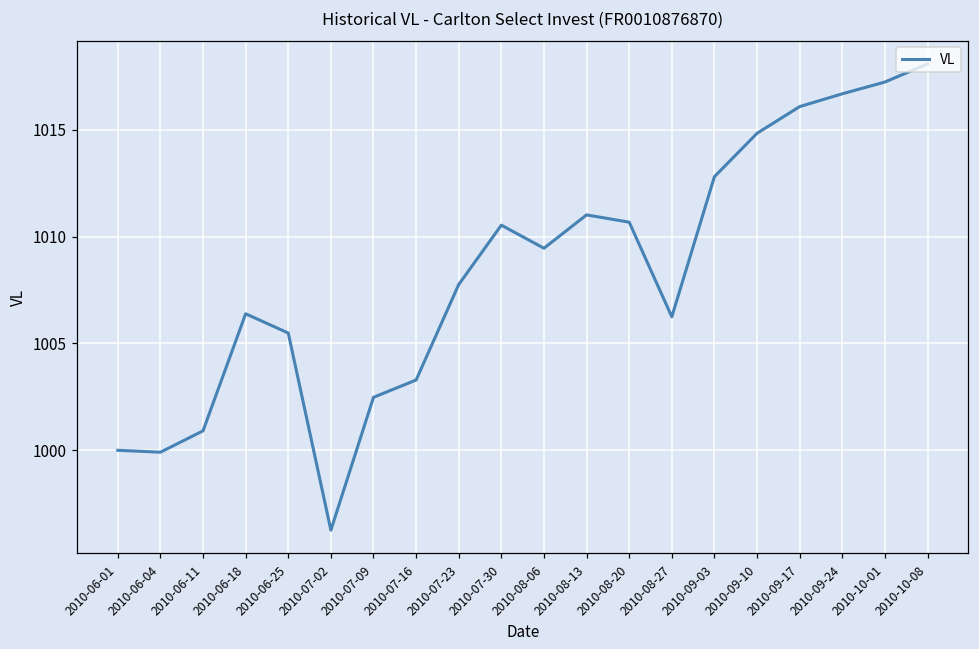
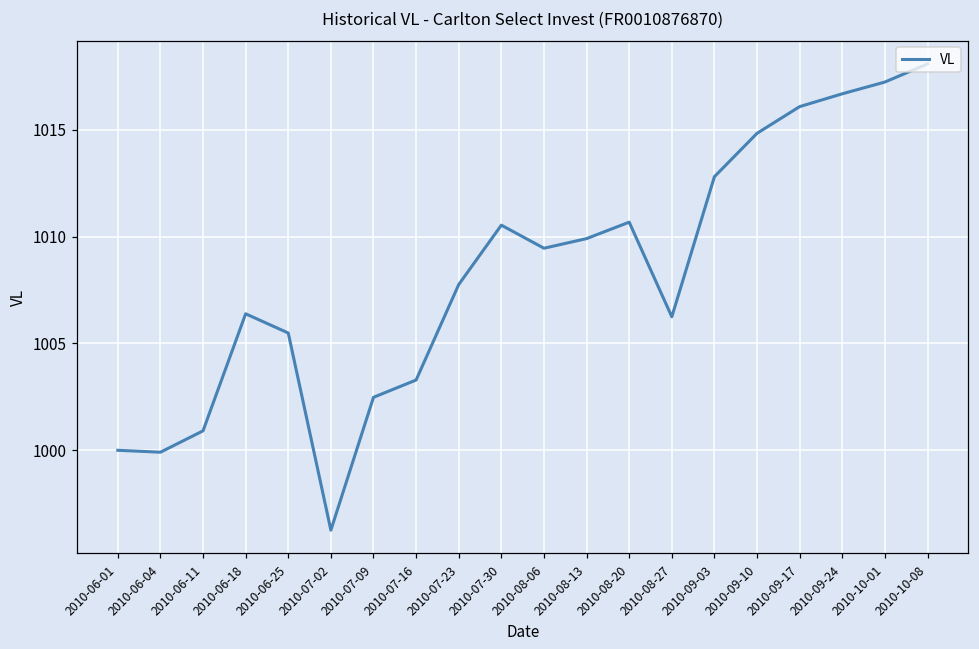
2010-08-13: 1011.0 -> 1009.9
